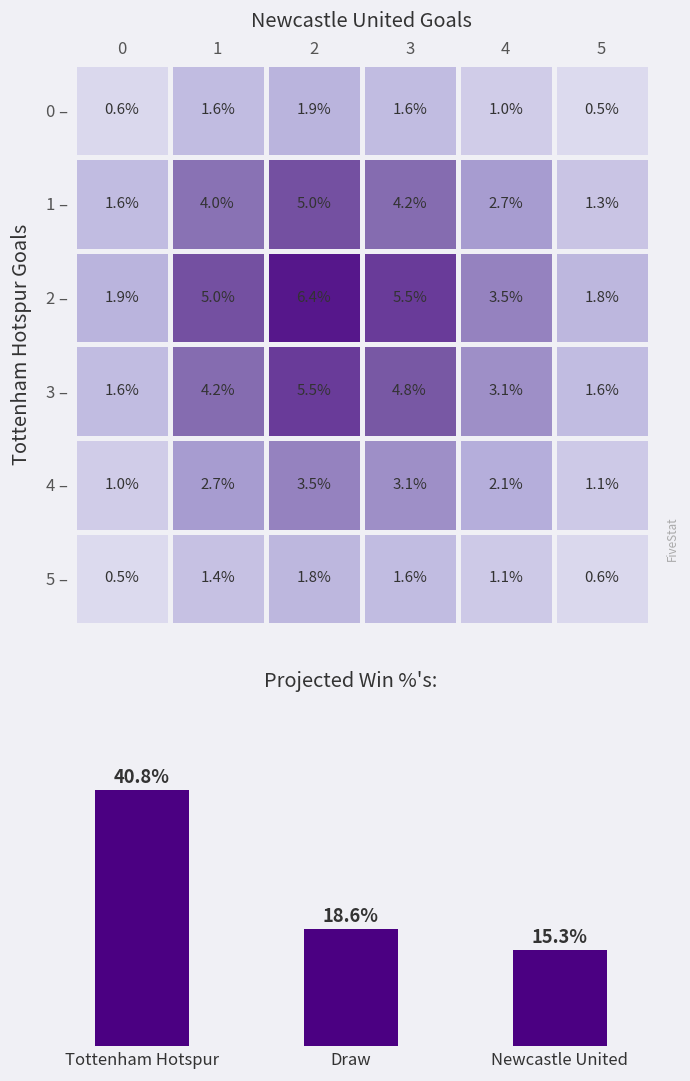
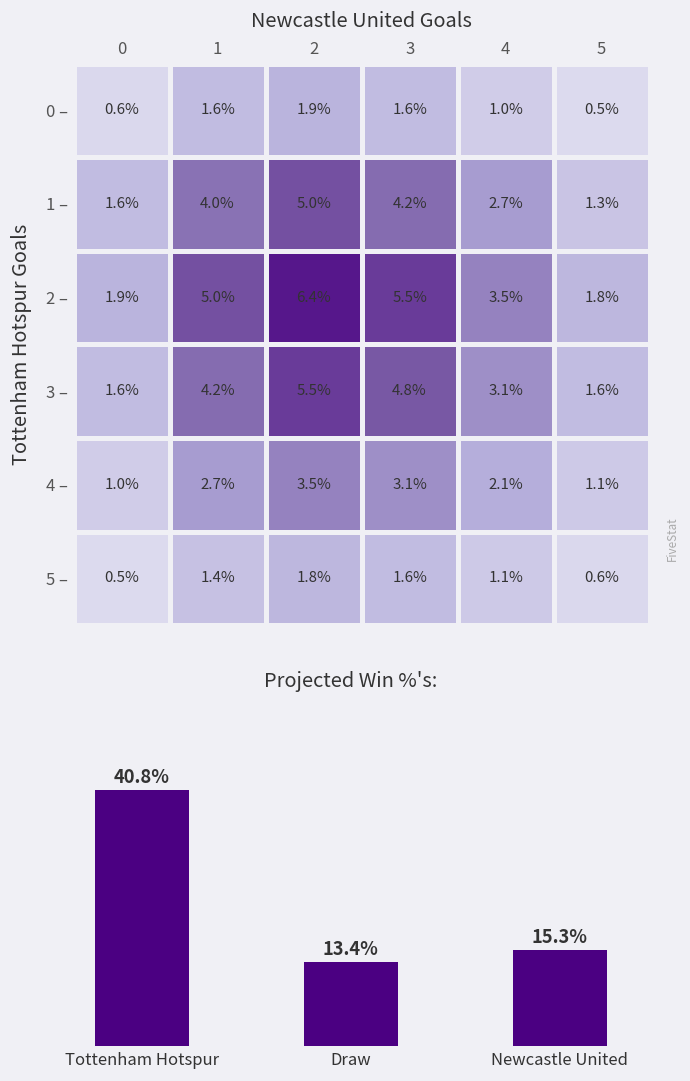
Projected Win %'s:, Draw: 18.6% -> 13.4%
